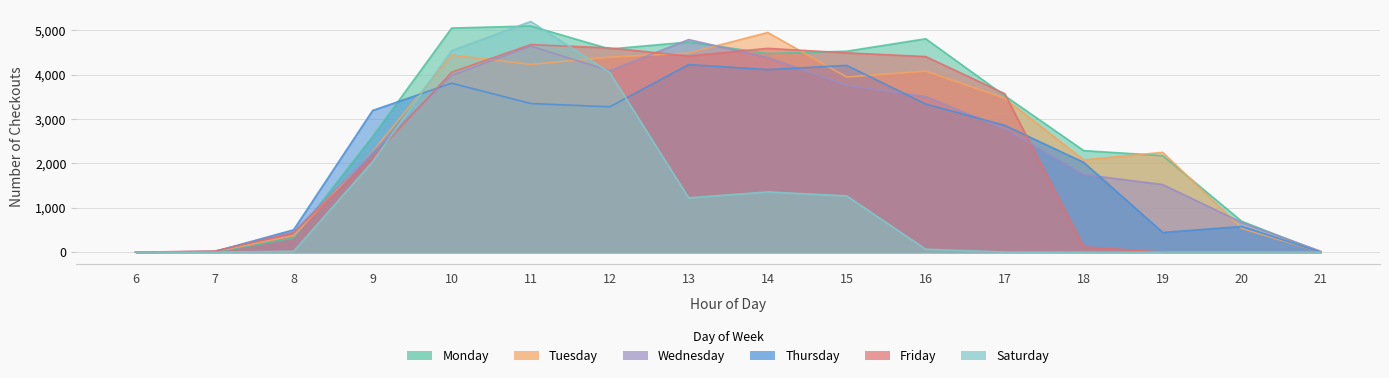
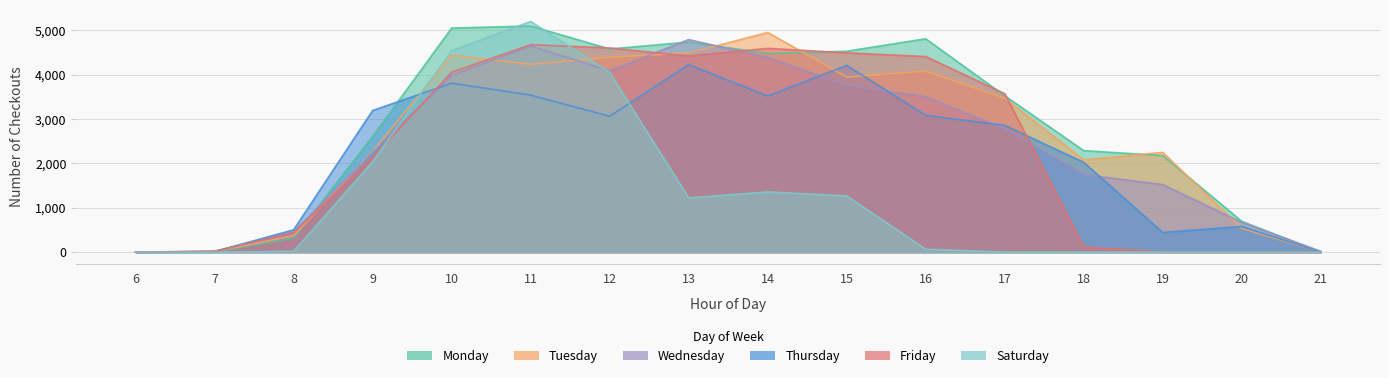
Thursday, 11: 3,400 -> 3,500
Thursday, 12: 3,300 -> 3,100
Thursday, 14: 4,100 -> 3,500
Thursday, 16: 3,300 -> 3,100
